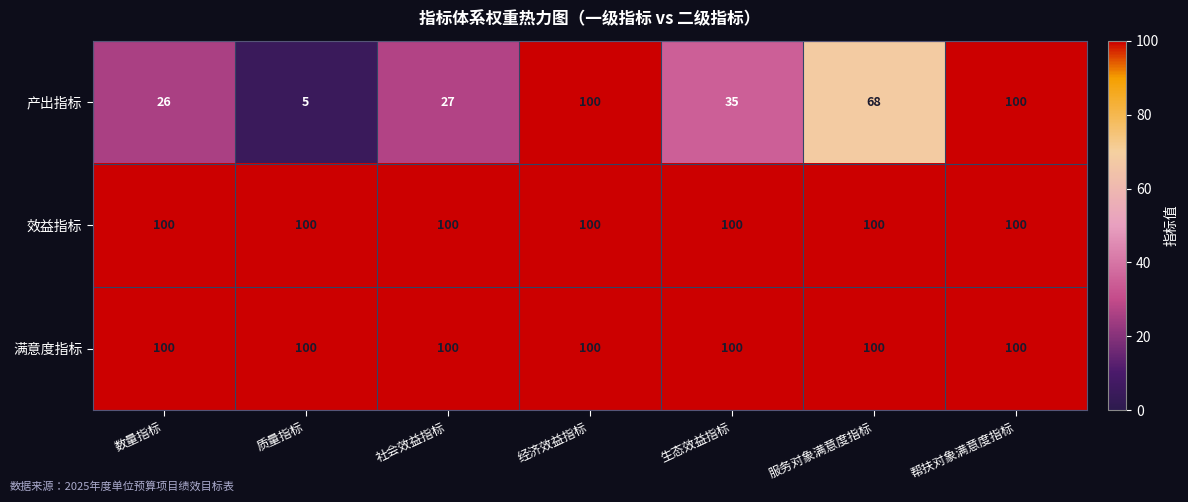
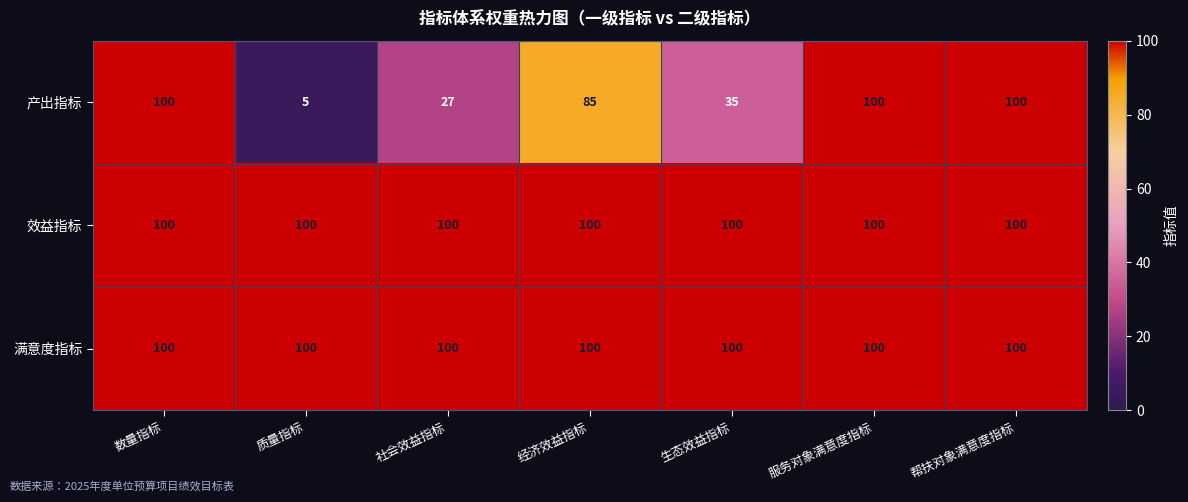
产出指标, 数量指标: 26 -> 100
产出指标, 经济效益指标: 100 -> 85
产出指标, 服务对象满意度指标: 68 -> 100
